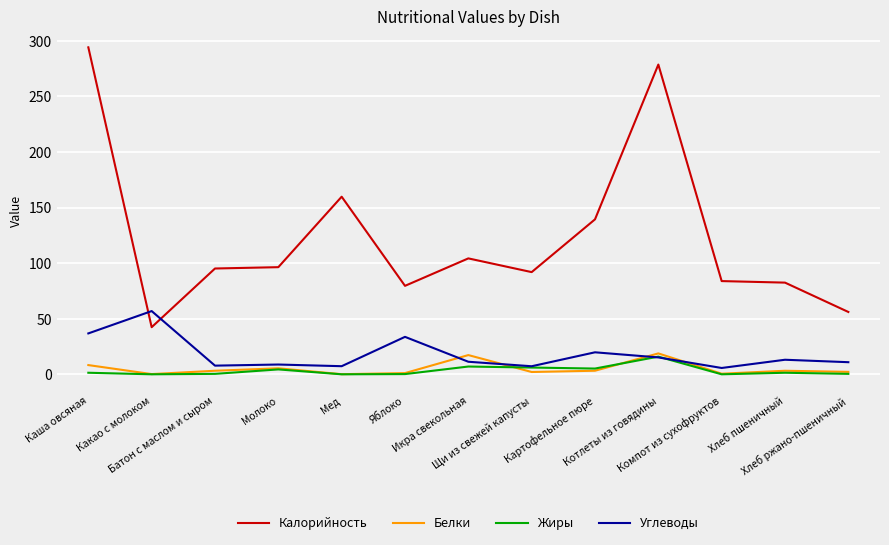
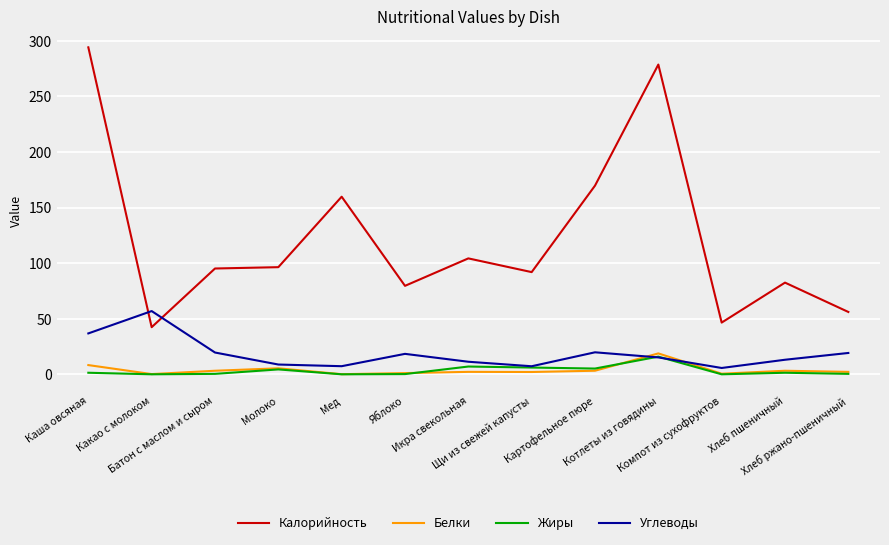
Углеводы, Батон с маслом и сыром: 8 -> 20
Углеводы, Яблоко: 34 -> 18
Белки, Икра свекольная: 17 -> 2
Калорийность, Картофельное пюре: 139 -> 170
Калорийность, Компот из сухофруктов: 84 -> 47
Углеводы, Хлеб ржано-пшеничный: 11 -> 19
